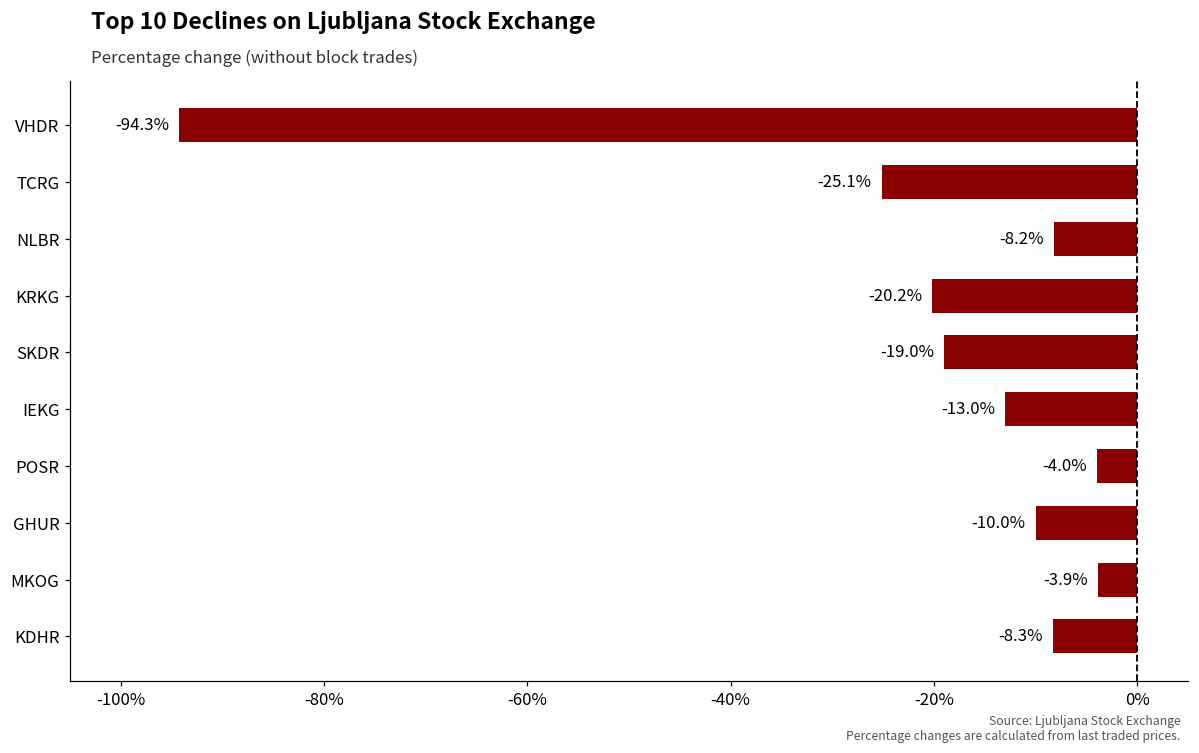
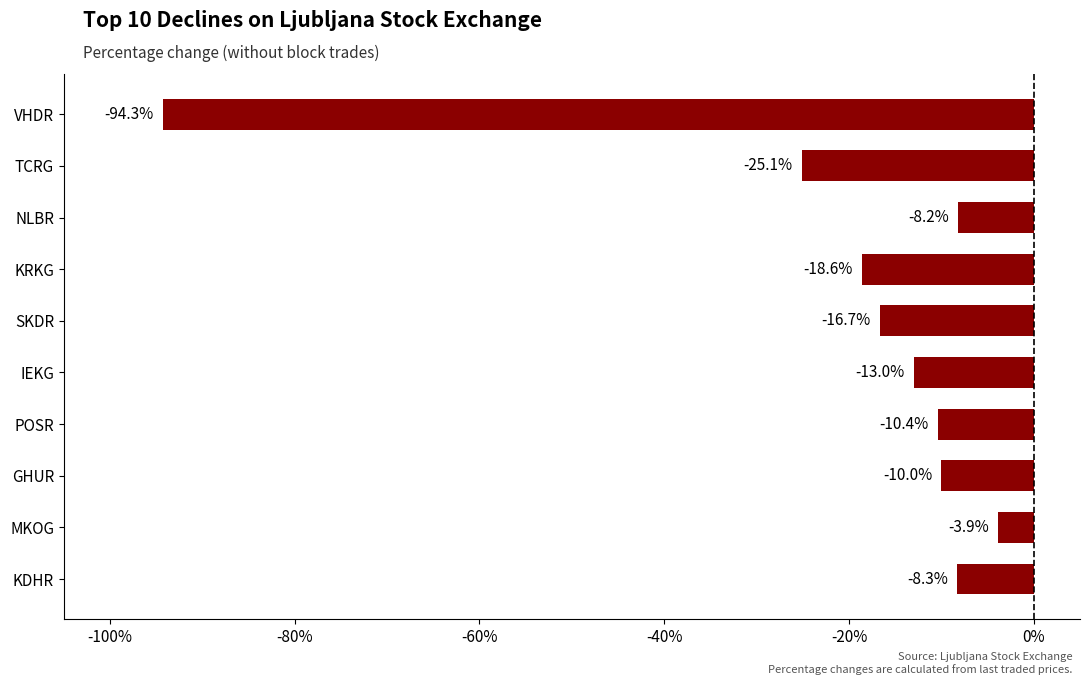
KRKG: -20.2% -> -18.6%
SKDR: -19.0% -> -16.7%
POSR: -4.0% -> -10.4%
